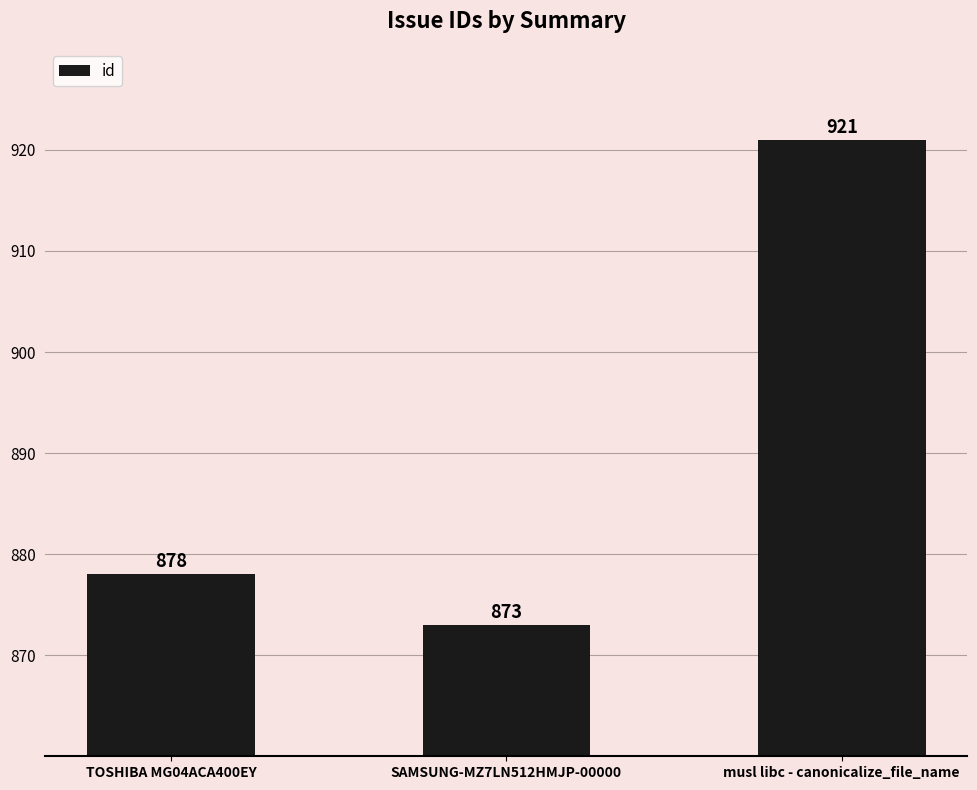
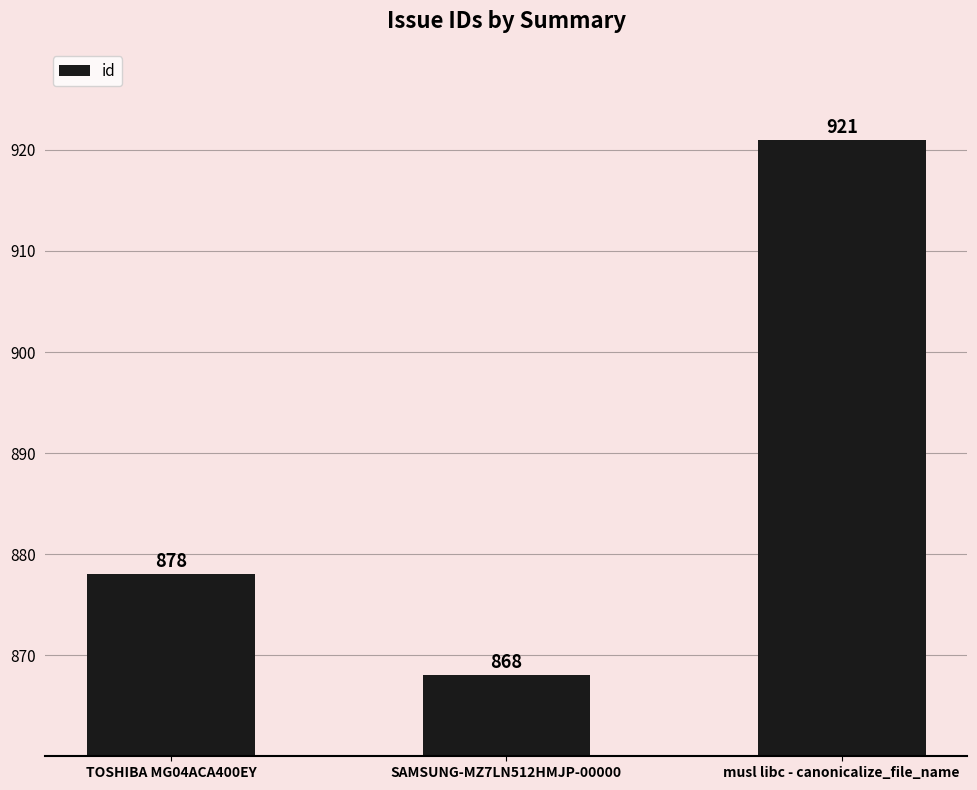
SAMSUNG-MZ7LN512HMJP-00000: 873 -> 868
